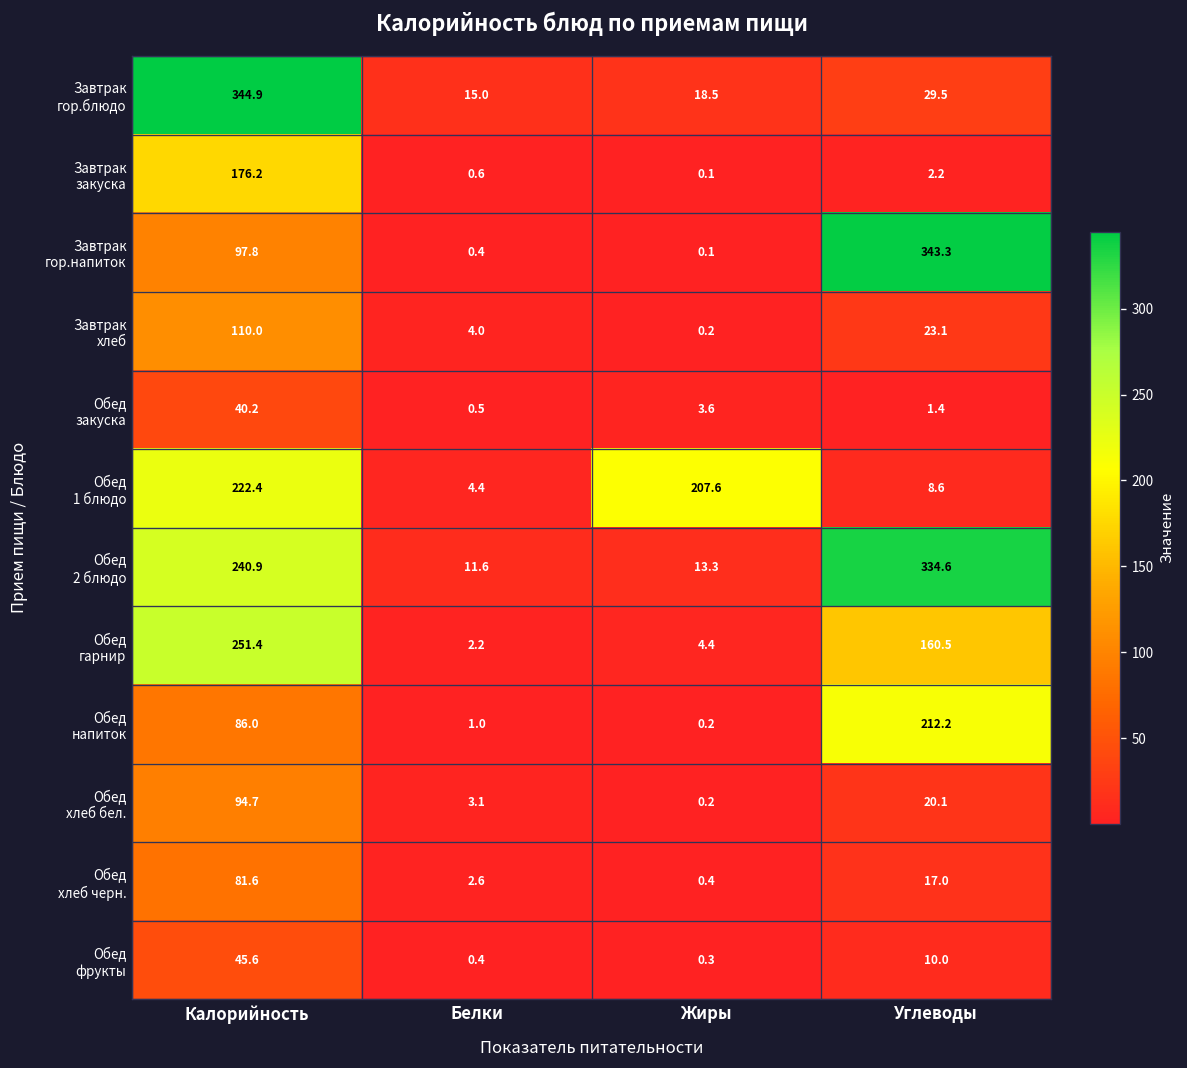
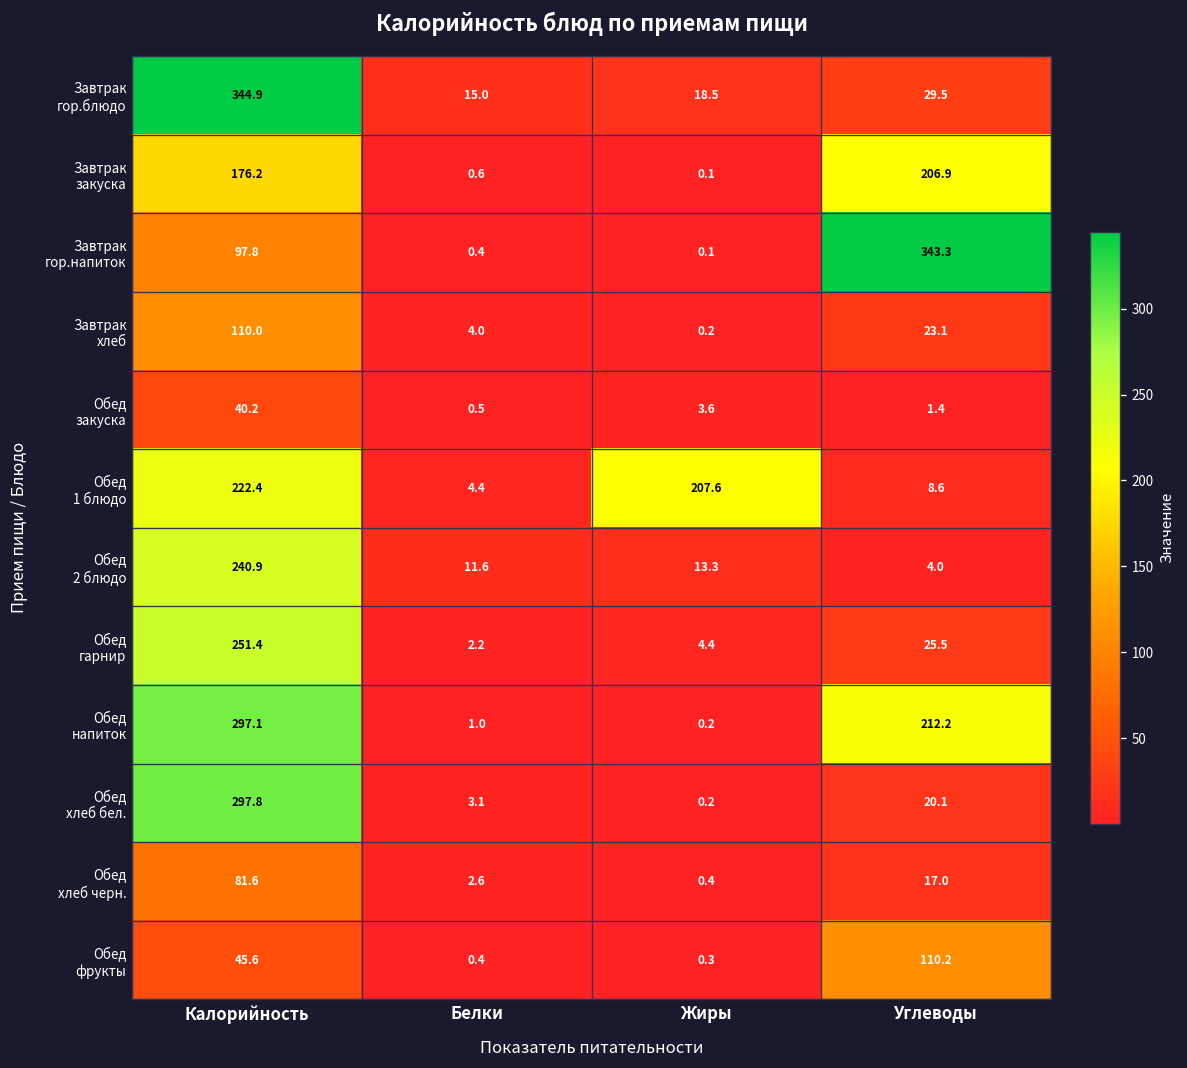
Завтрак закуска, Углеводы: 2.2 -> 206.9
Обед 2 блюдо, Углеводы: 334.6 -> 4.0
Обед гарнир, Углеводы: 160.5 -> 25.5
Обед напиток, Калорийность: 86.0 -> 297.1
Обед хлеб бел., Калорийность: 94.7 -> 297.8
Обед фрукты, Углеводы: 10.0 -> 110.2
